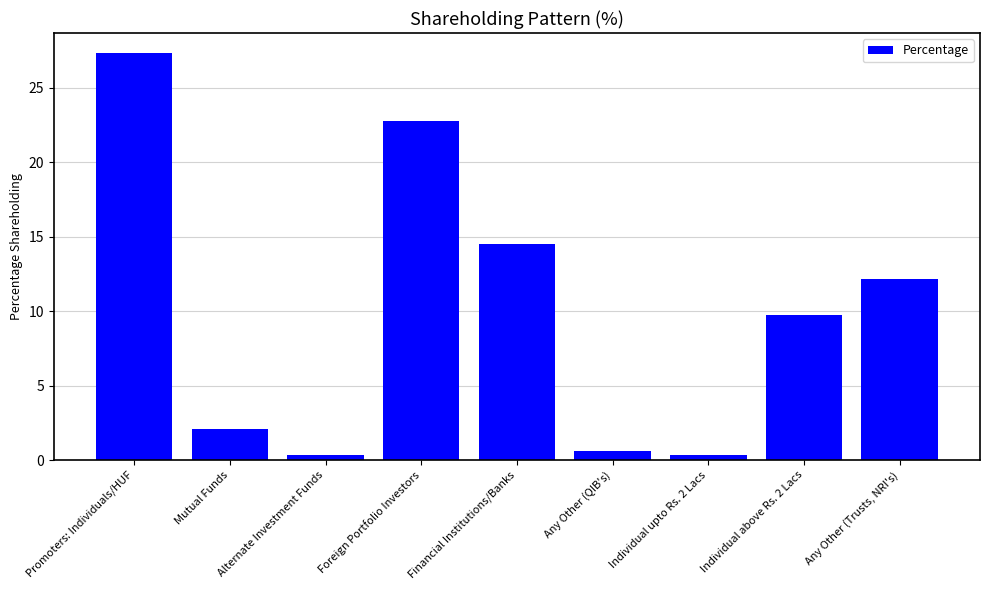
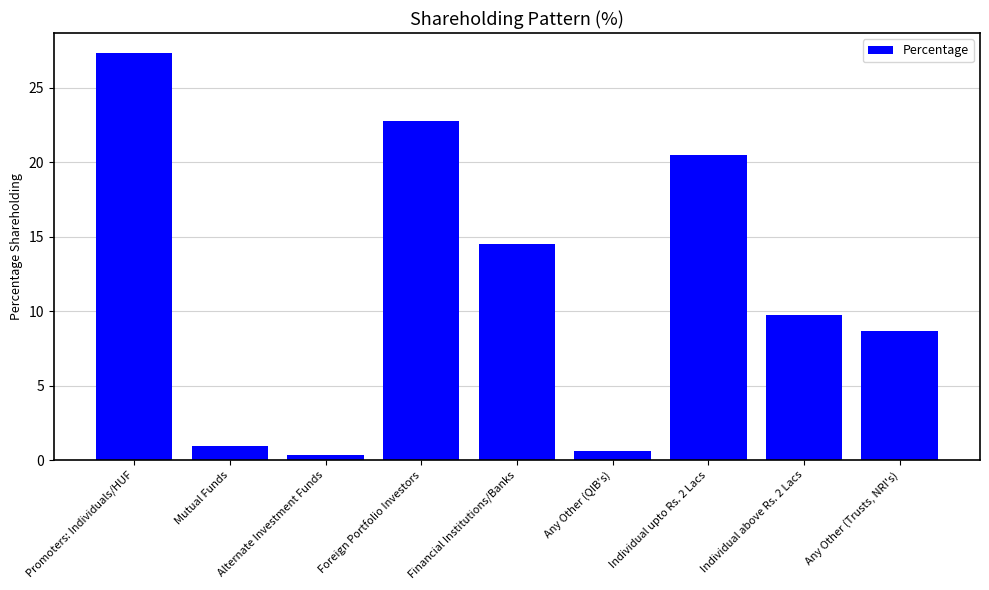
Mutual Funds: 2.1 -> 1.0
Individual upto Rs. 2 Lacs: 0.3 -> 20.5
Any Other (Trusts, NRI's): 12.2 -> 8.6
